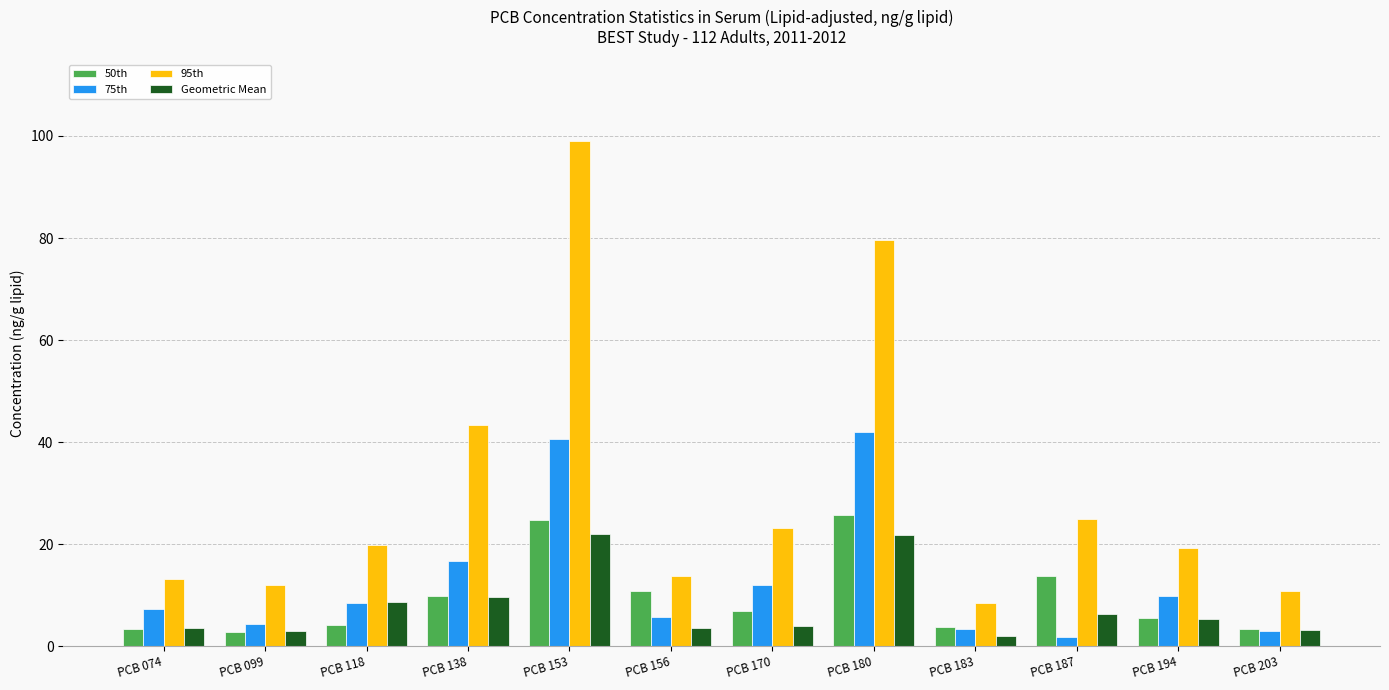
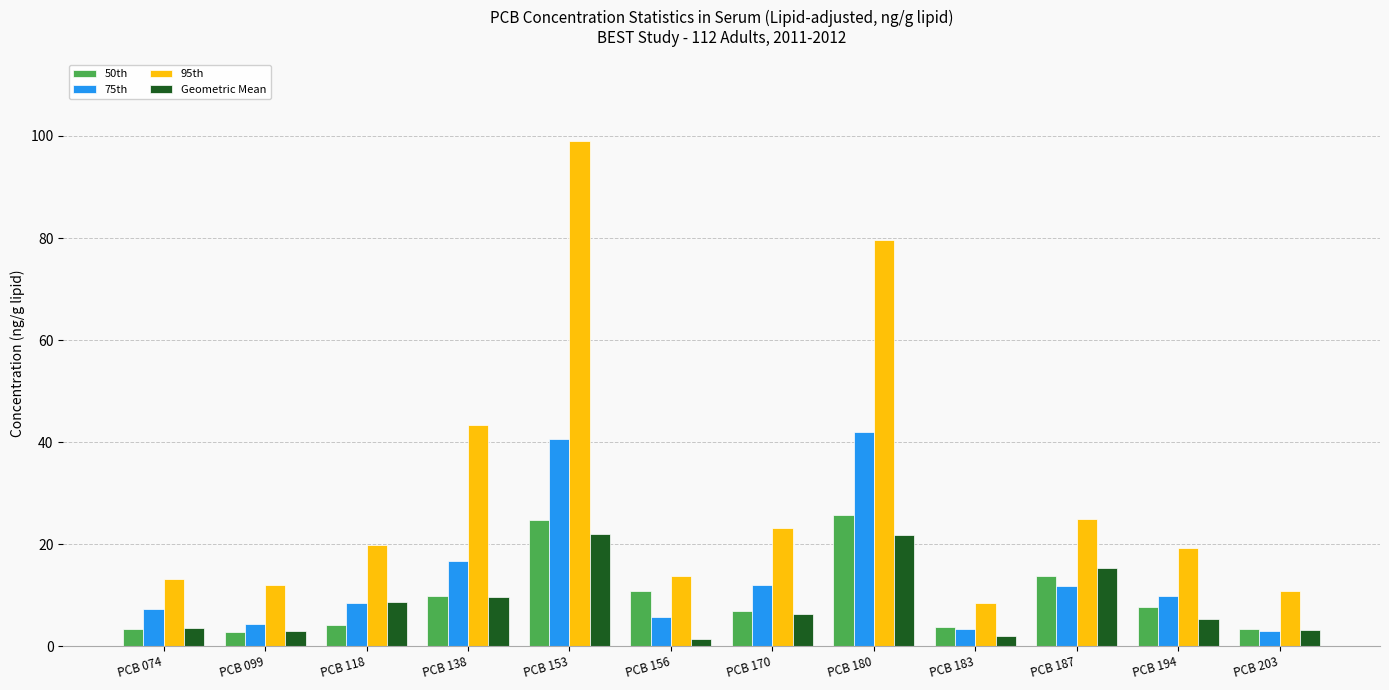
Geometric Mean, PCB 156: 3 -> 1
Geometric Mean, PCB 170: 4 -> 6
75th, PCB 187: 2 -> 12
Geometric Mean, PCB 187: 6 -> 15
50th, PCB 194: 6 -> 8
